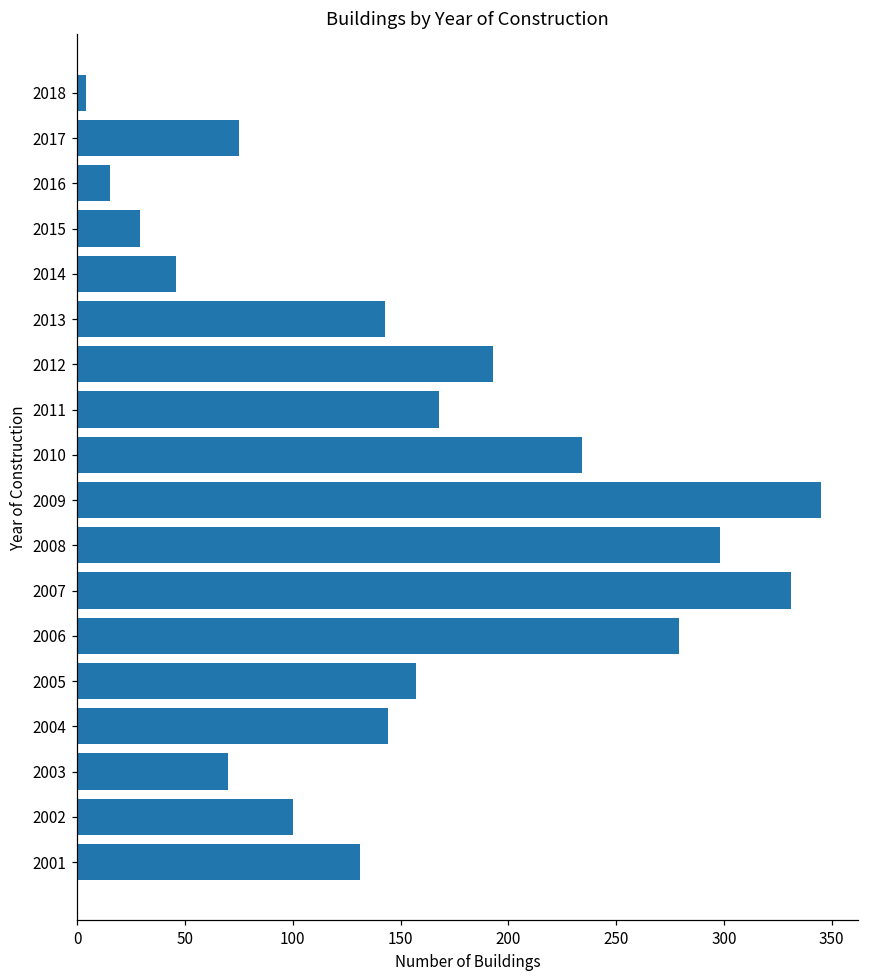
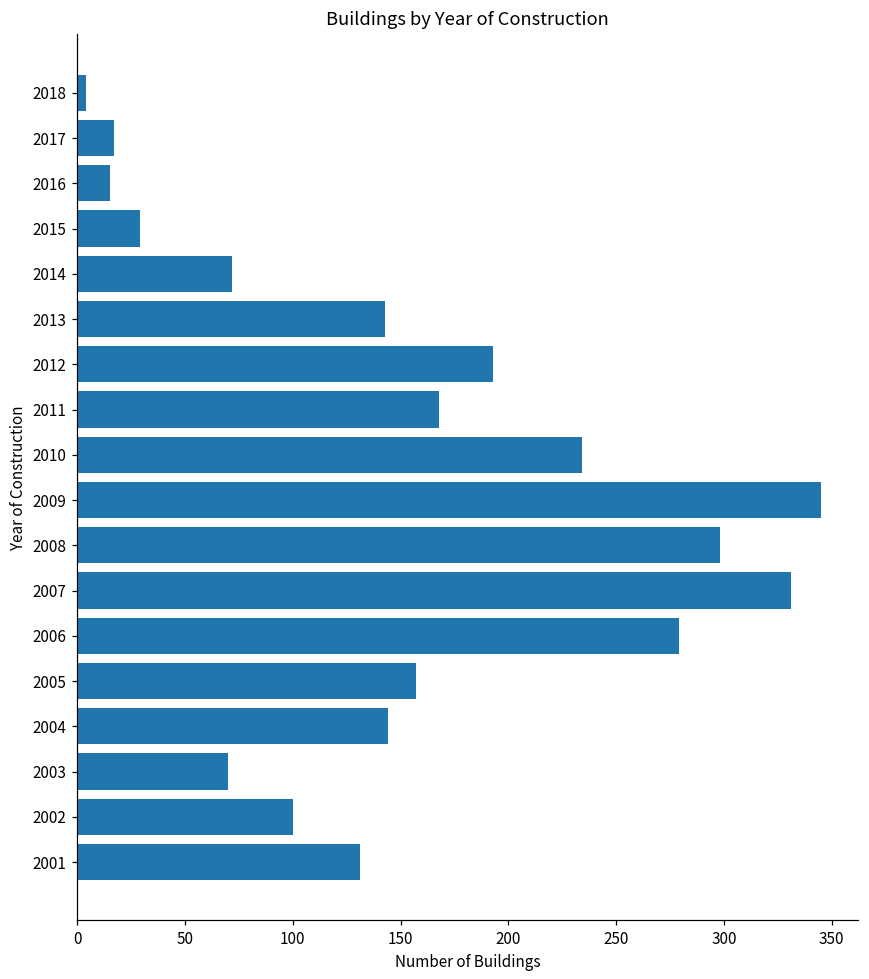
2017: 75 -> 17
2014: 46 -> 72
